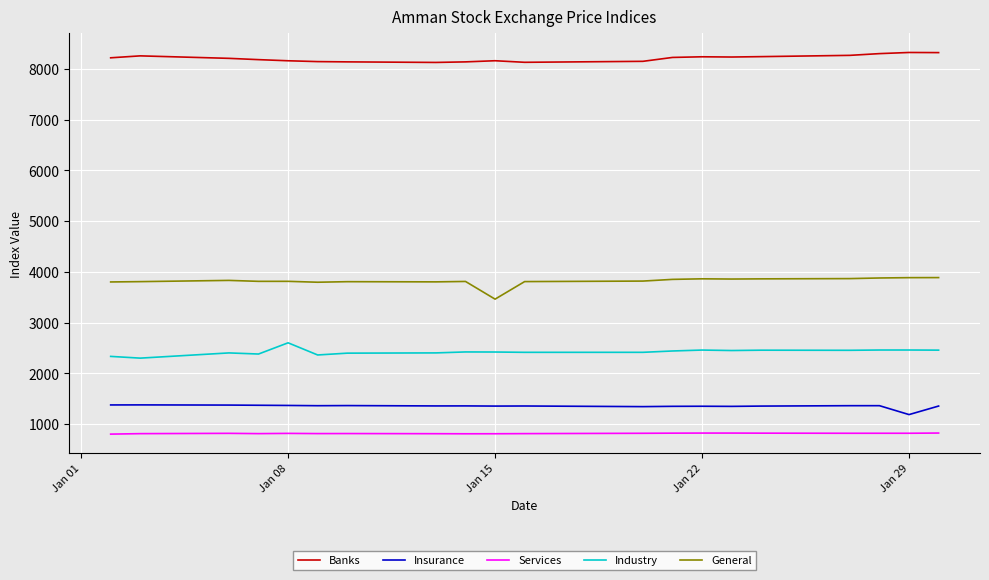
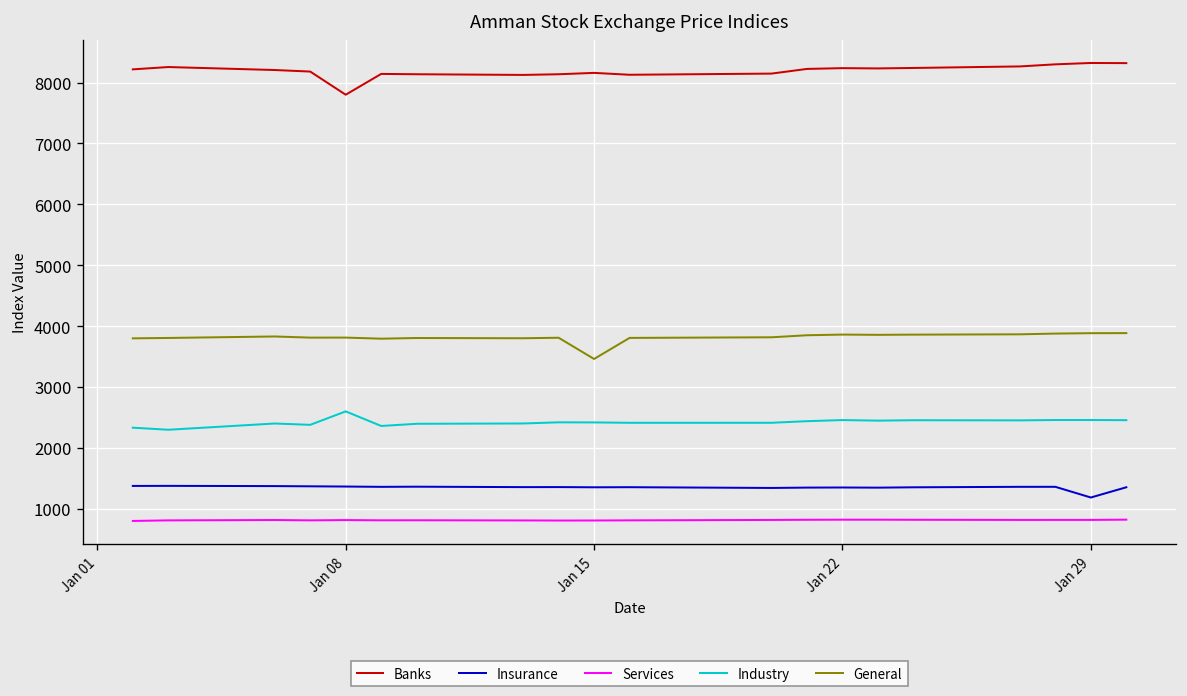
Banks, Jan 08: 8200 -> 7800
